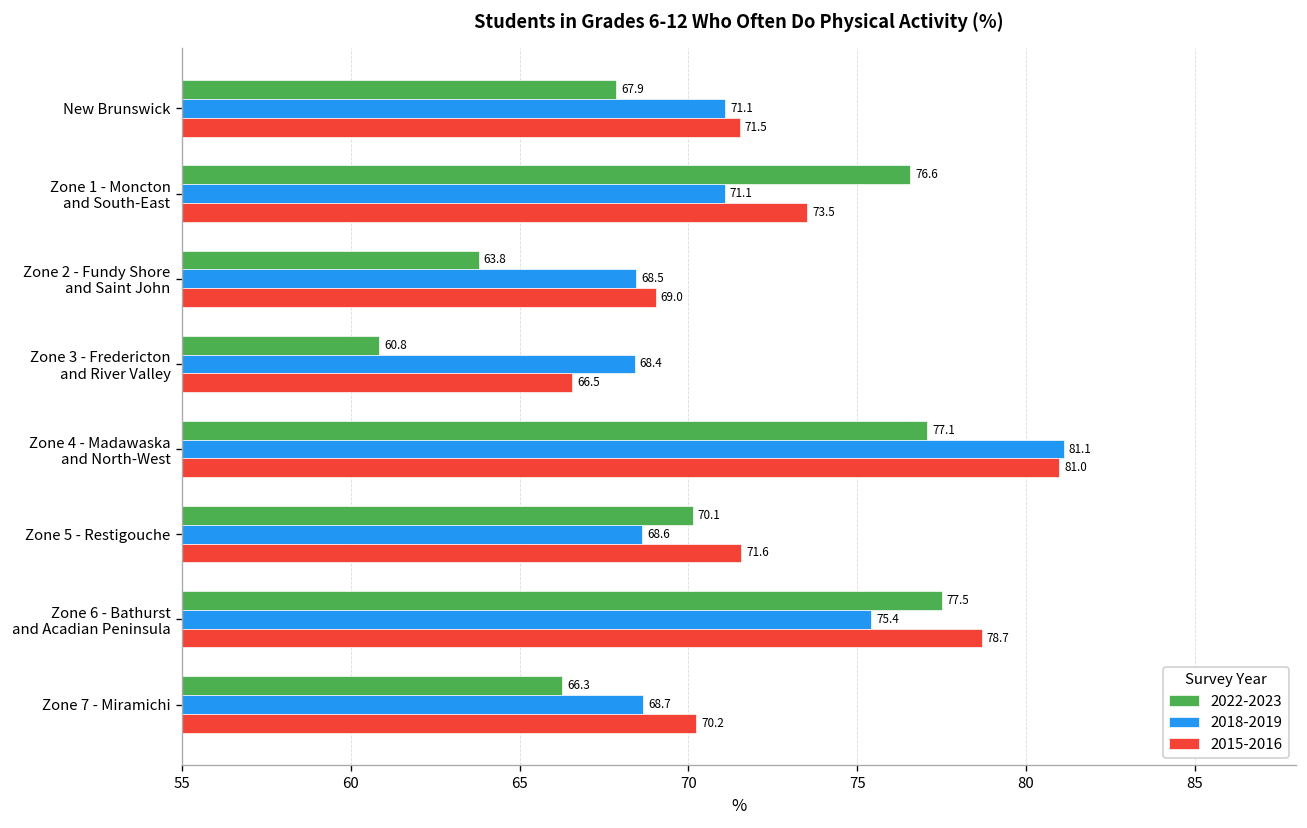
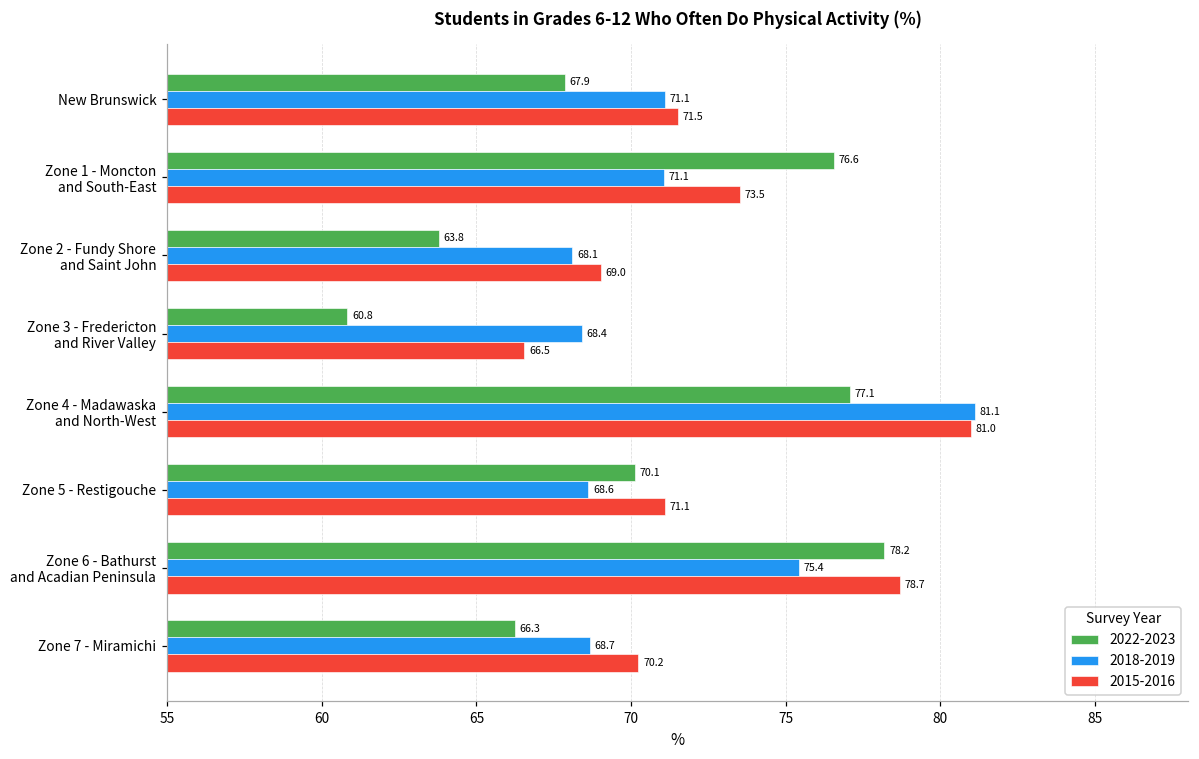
2018-2019, Zone 2 - Fundy Shore and Saint John: 68.5 -> 68.1
2015-2016, Zone 5 - Restigouche: 71.6 -> 71.1
2022-2023, Zone 6 - Bathurst and Acadian Peninsula: 77.5 -> 78.2
